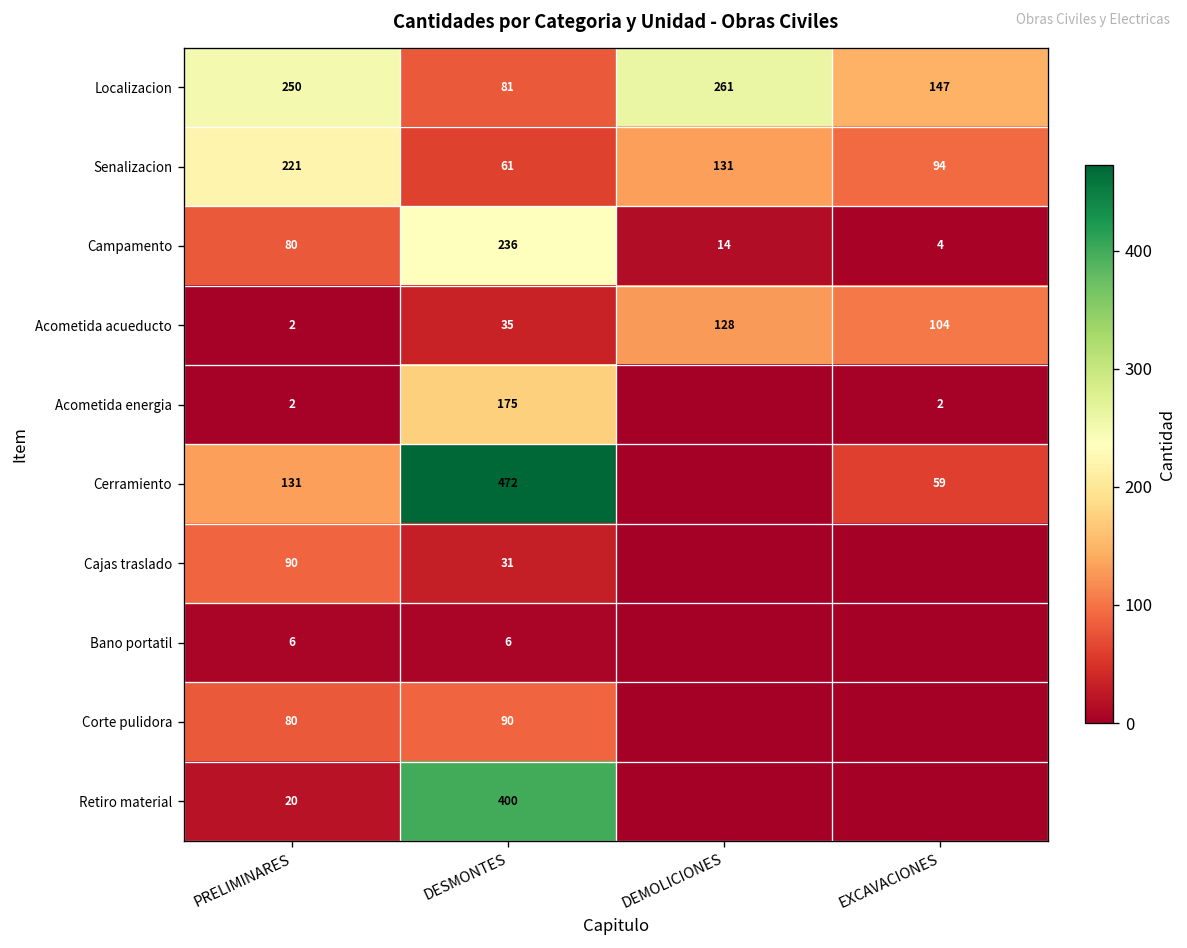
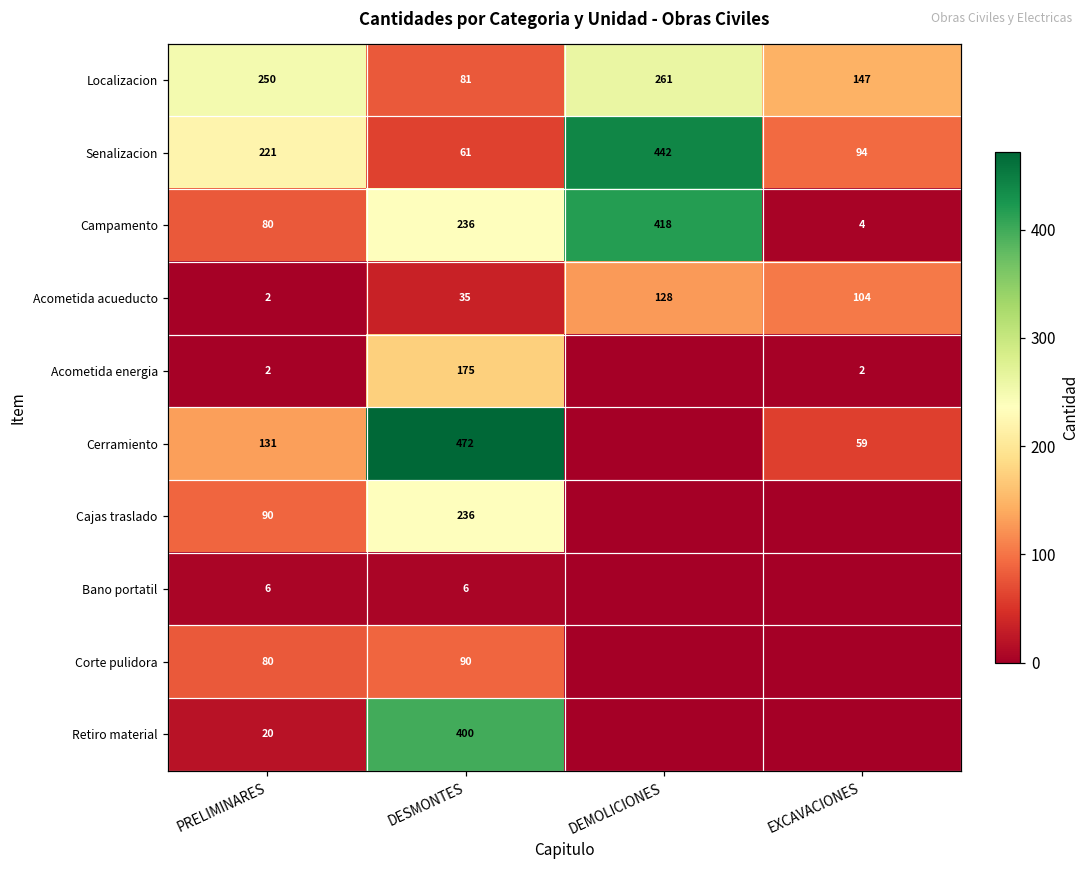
Senalizacion, DEMOLICIONES: 131 -> 442
Campamento, DEMOLICIONES: 14 -> 418
Cajas traslado, DESMONTES: 31 -> 236
